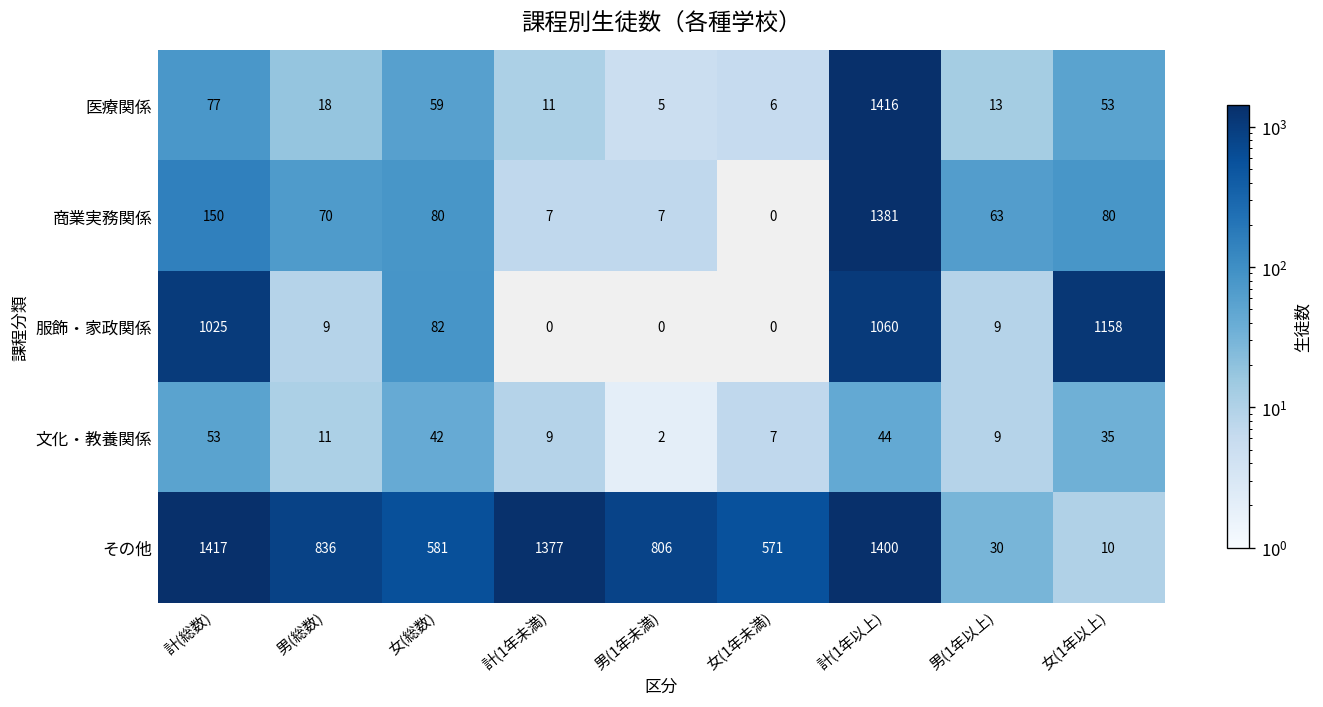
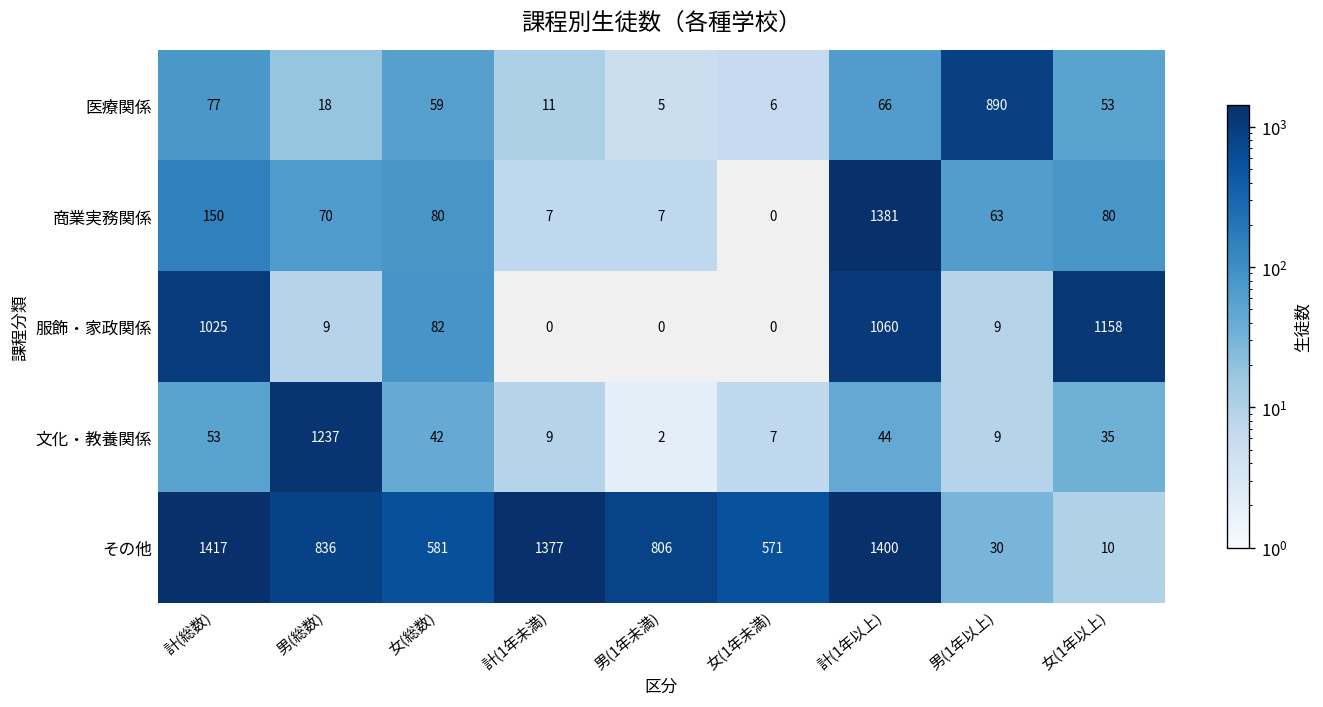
医療関係, 計(1年以上): 1416 -> 66
医療関係, 男(1年以上): 13 -> 890
文化・教養関係, 男(総数): 11 -> 1237
